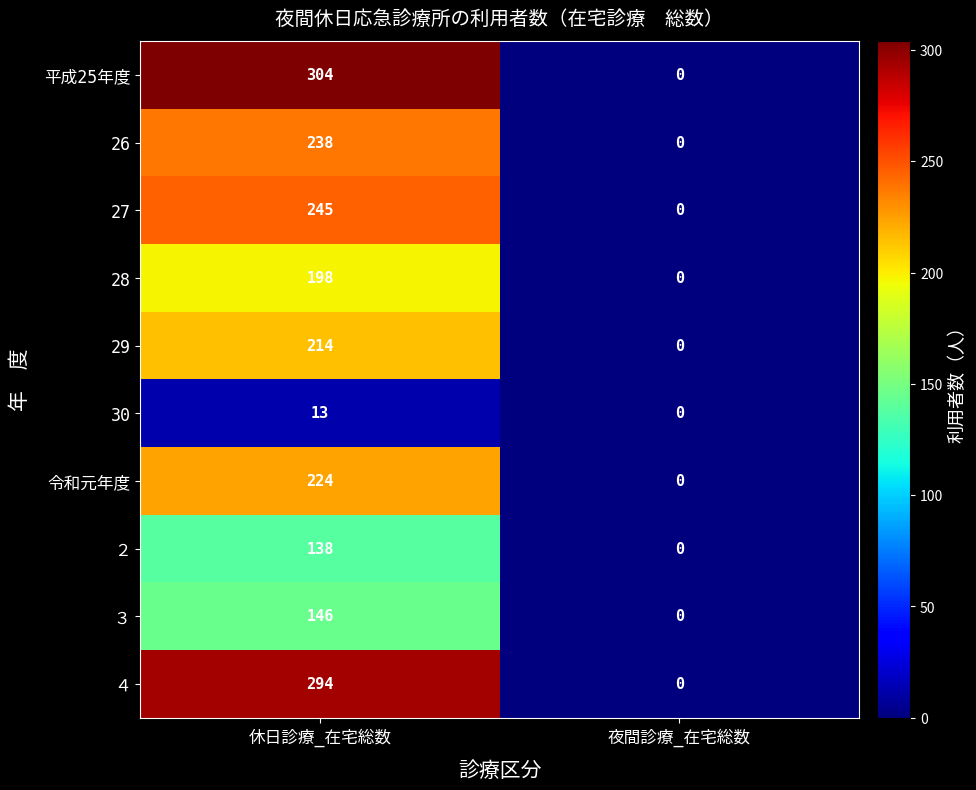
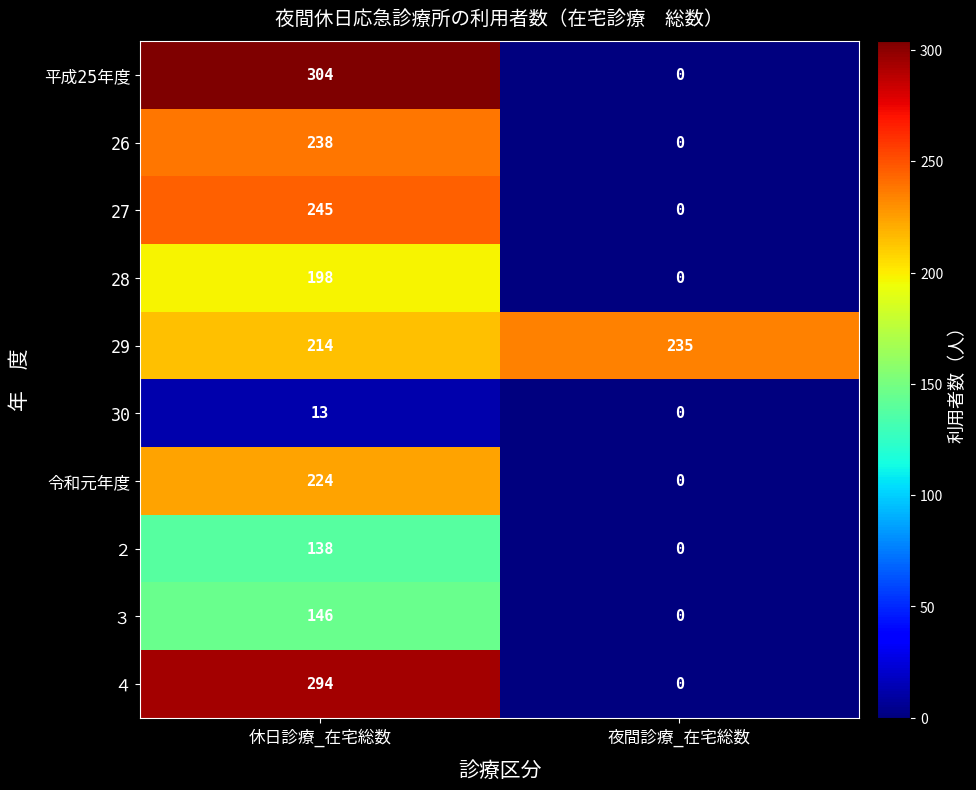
29, 夜間診療_在宅総数: 0 -> 235
